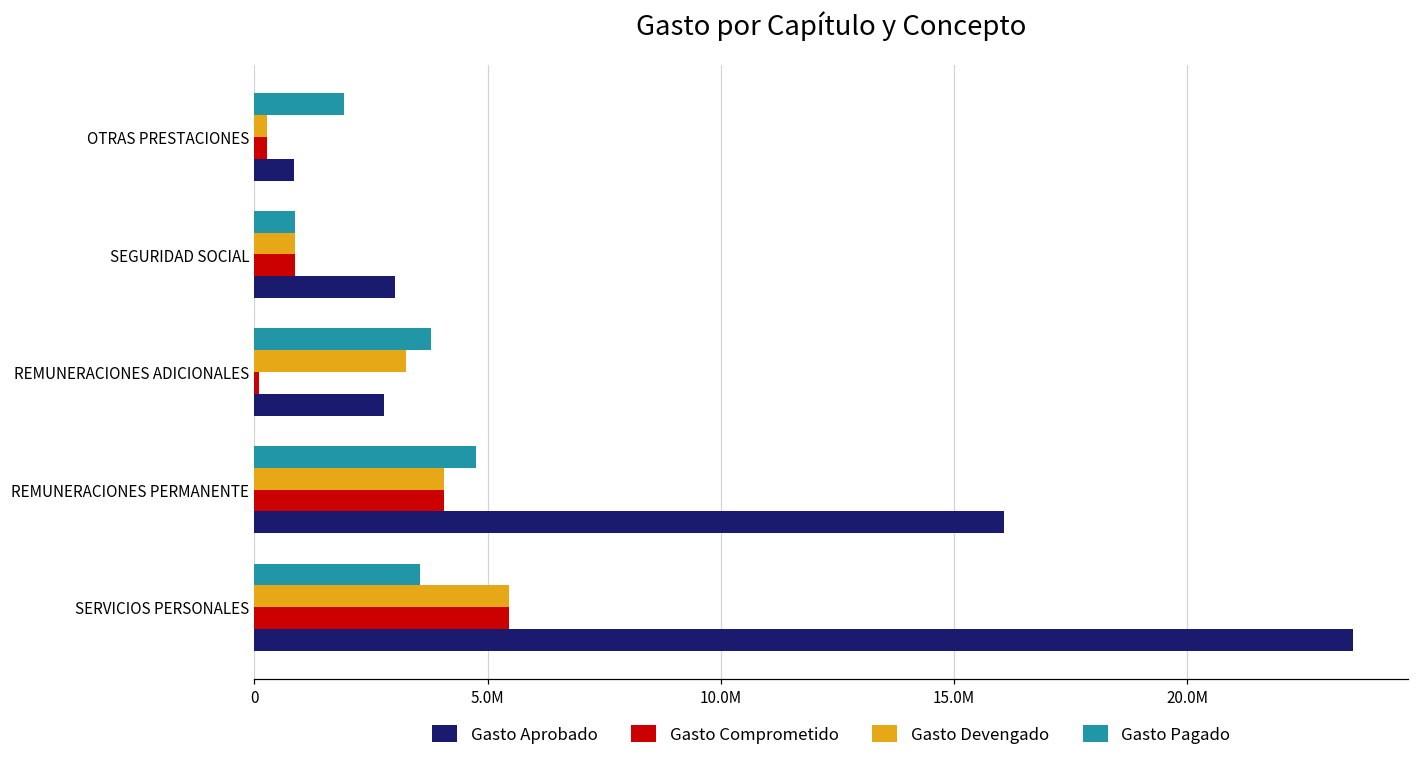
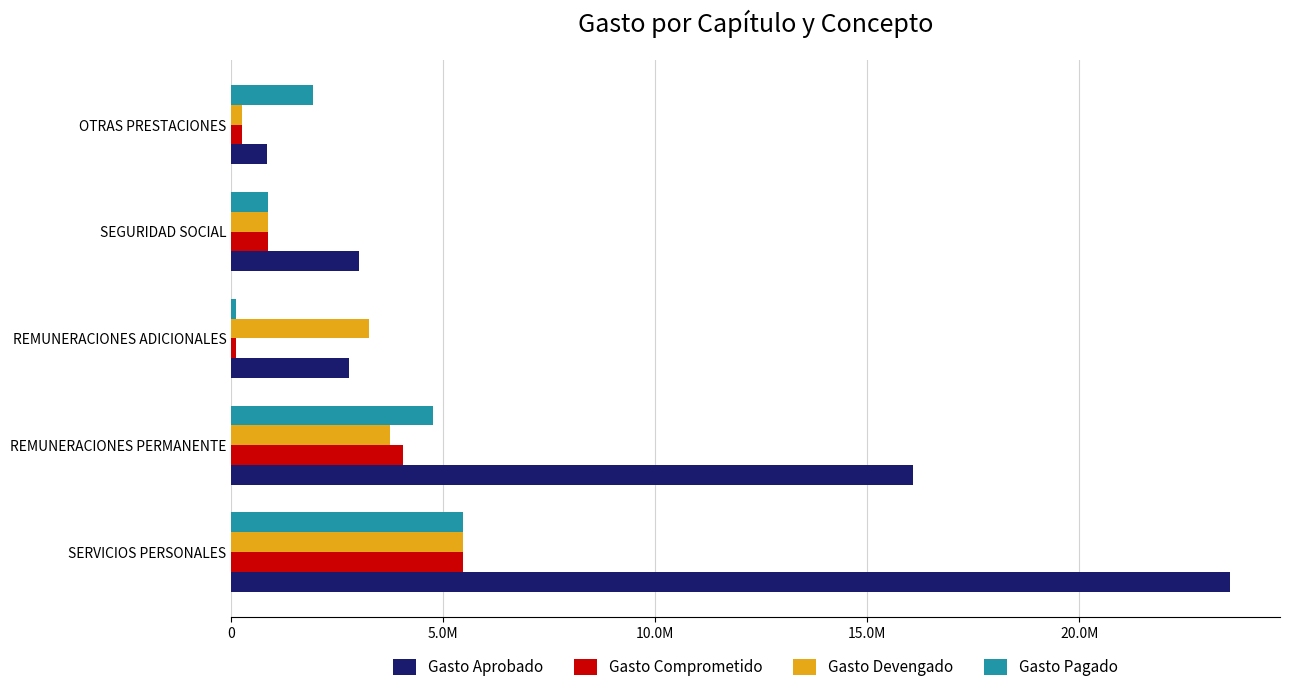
Gasto Pagado, REMUNERACIONES ADICIONALES: 3800000 -> 100000
Gasto Devengado, REMUNERACIONES PERMANENTE: 4100000 -> 3800000
Gasto Pagado, SERVICIOS PERSONALES: 3500000 -> 5500000
